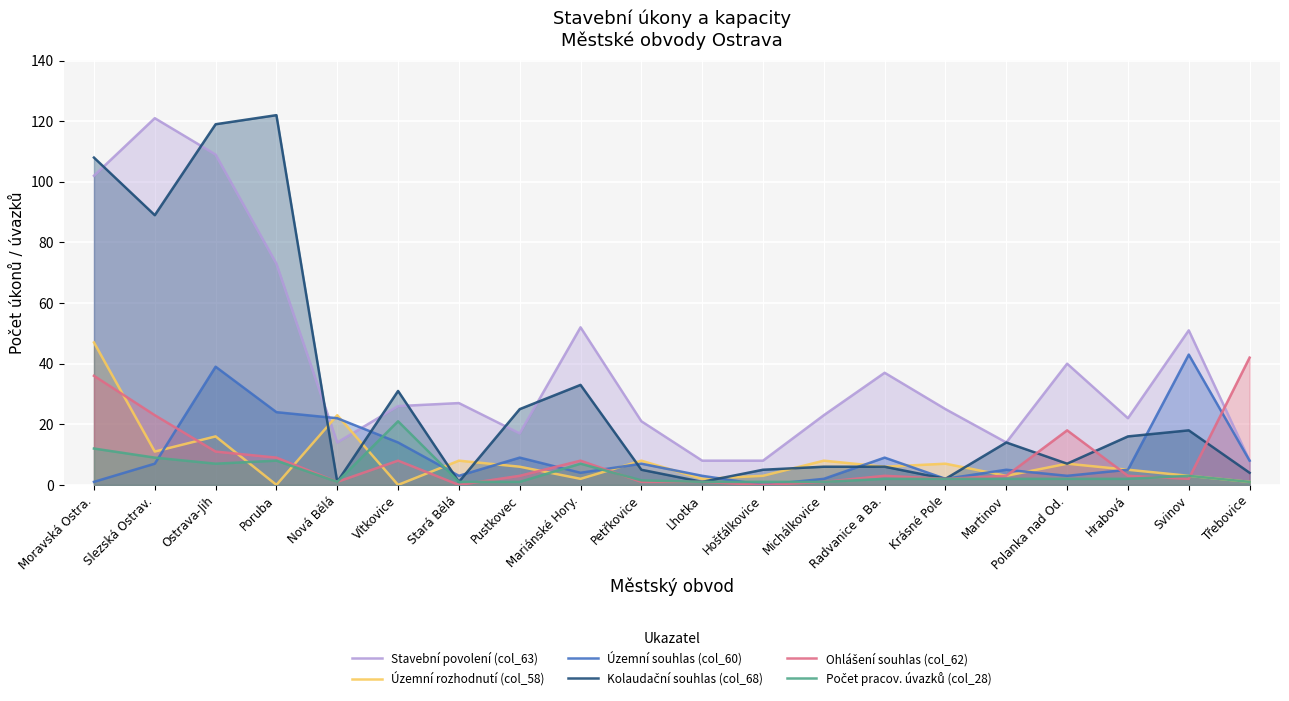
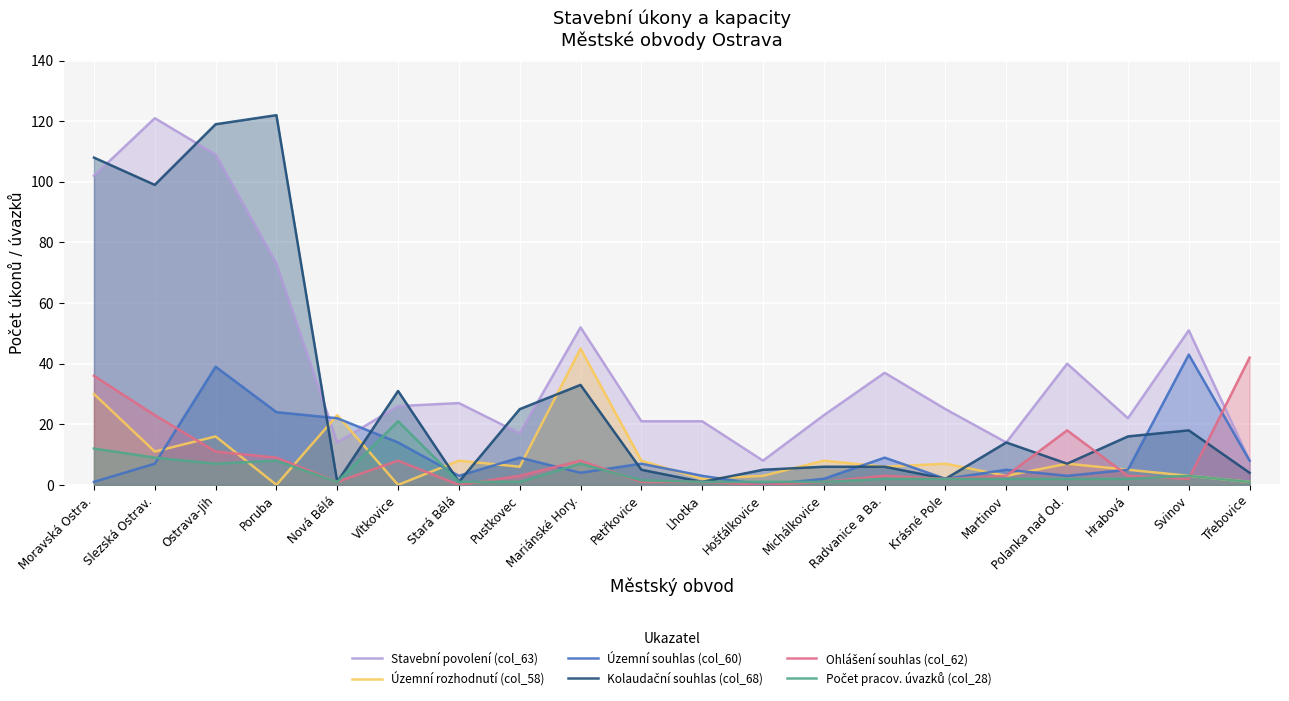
Územní rozhodnutí (col_58), Moravská Ostra.: 47 -> 30
Kolaudační souhlas (col_68), Slezská Ostrav.: 89 -> 99
Územní rozhodnutí (col_58), Mariánské Hory.: 2 -> 45
Stavební povolení (col_63), Lhotka: 8 -> 21
